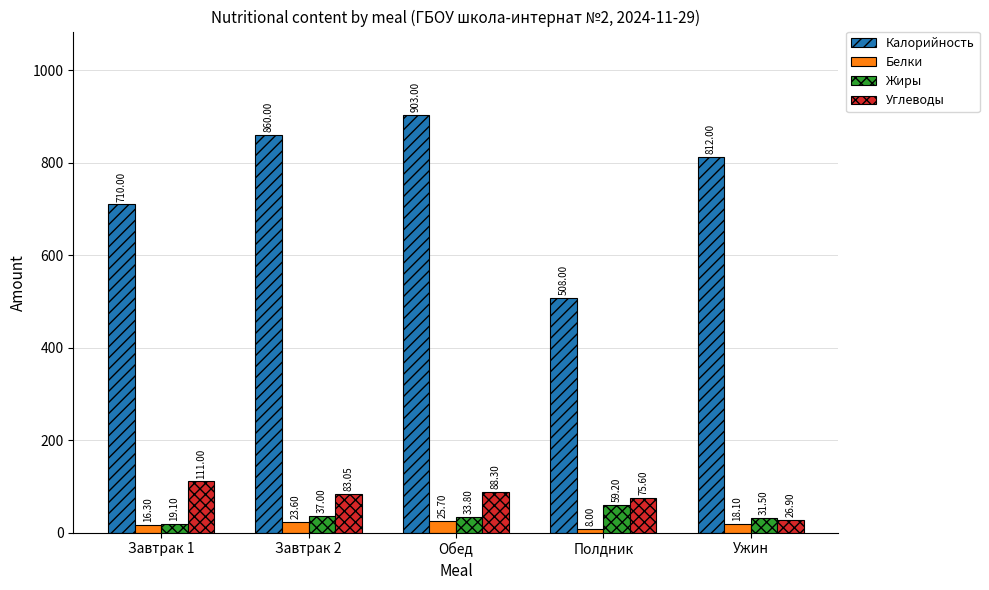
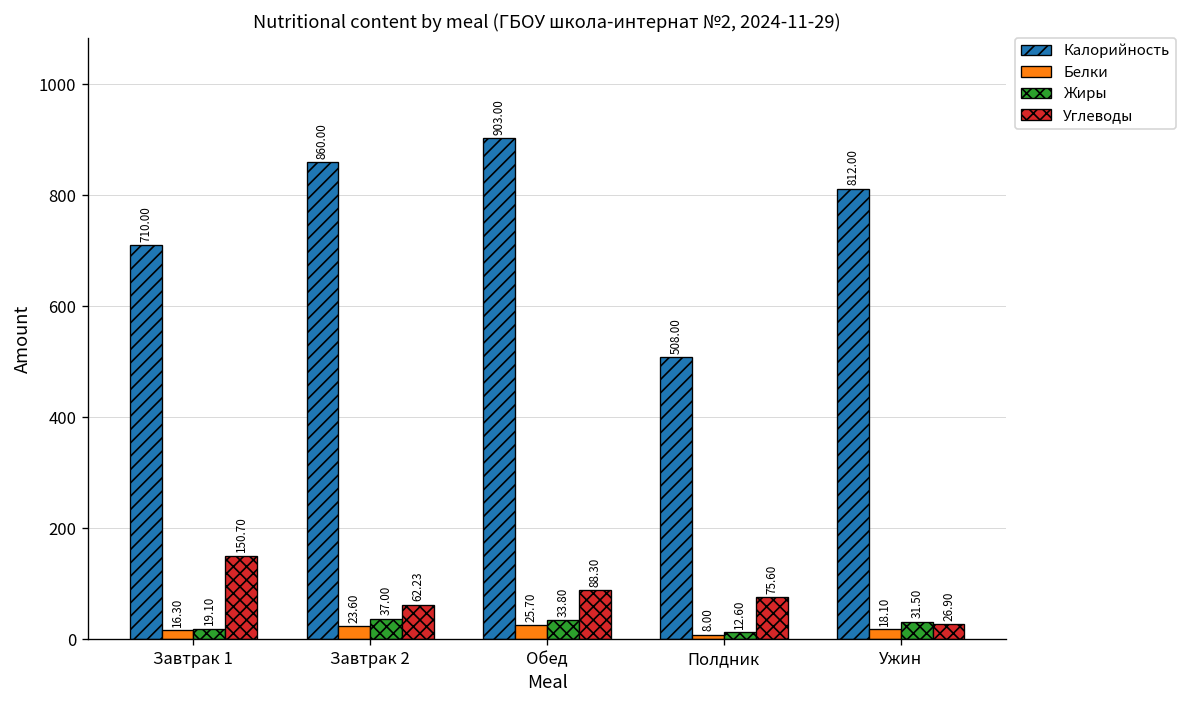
Углеводы, Завтрак 1: 111.00 -> 150.70
Углеводы, Завтрак 2: 83.05 -> 62.23
Жиры, Полдник: 59.20 -> 12.60
